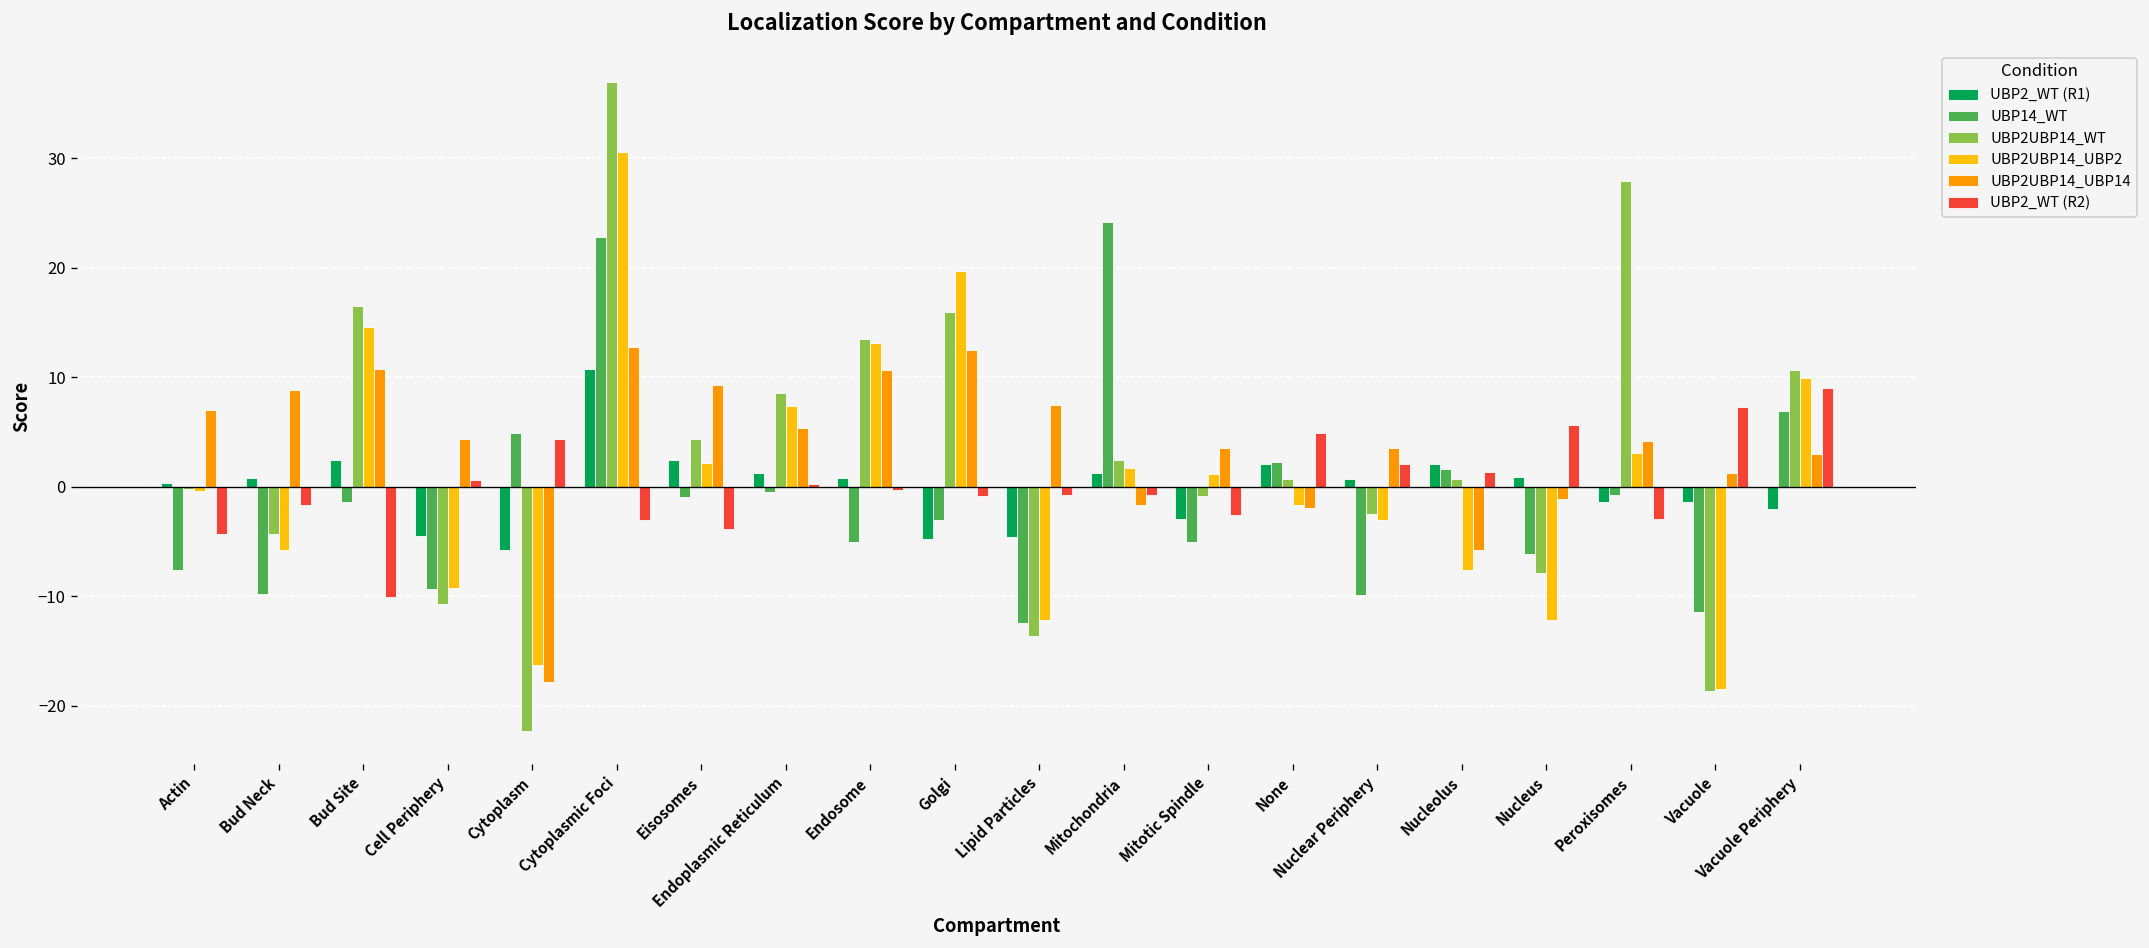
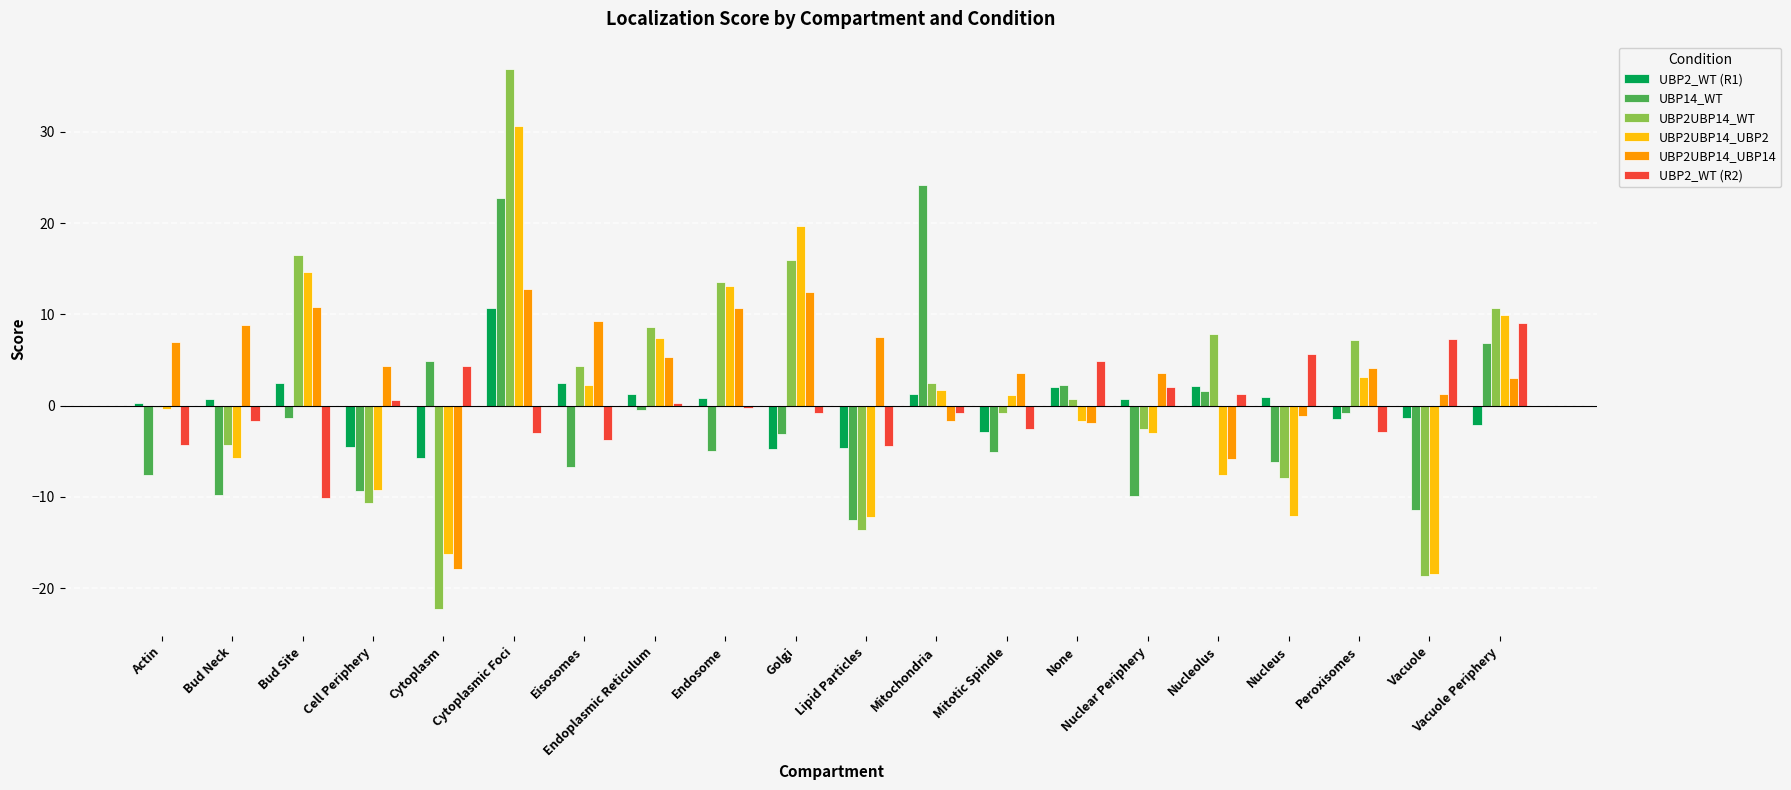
UBP14_WT, Eisosomes: -1 -> -7
UBP2_WT (R2), Lipid Particles: -1 -> -4
UBP2UBP14_WT, Nucleolus: 1 -> 8
UBP2UBP14_WT, Peroxisomes: 28 -> 7
